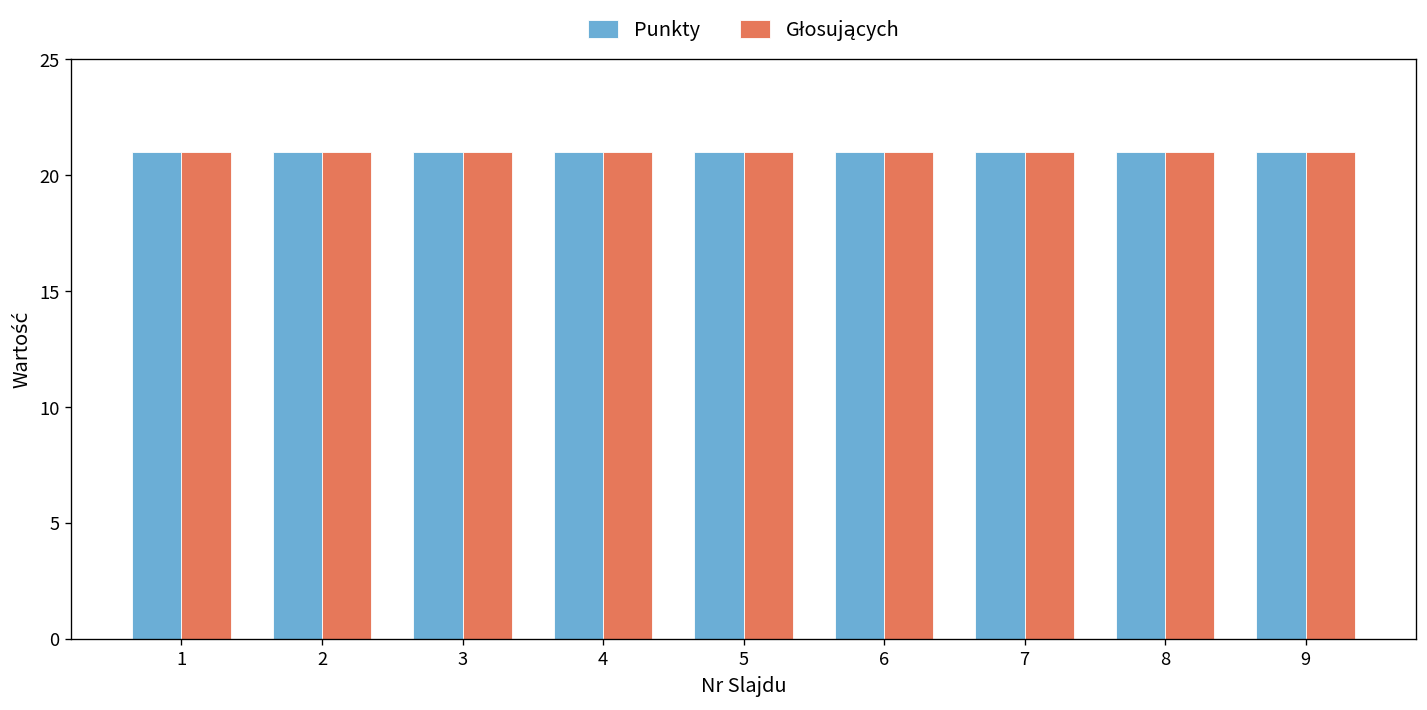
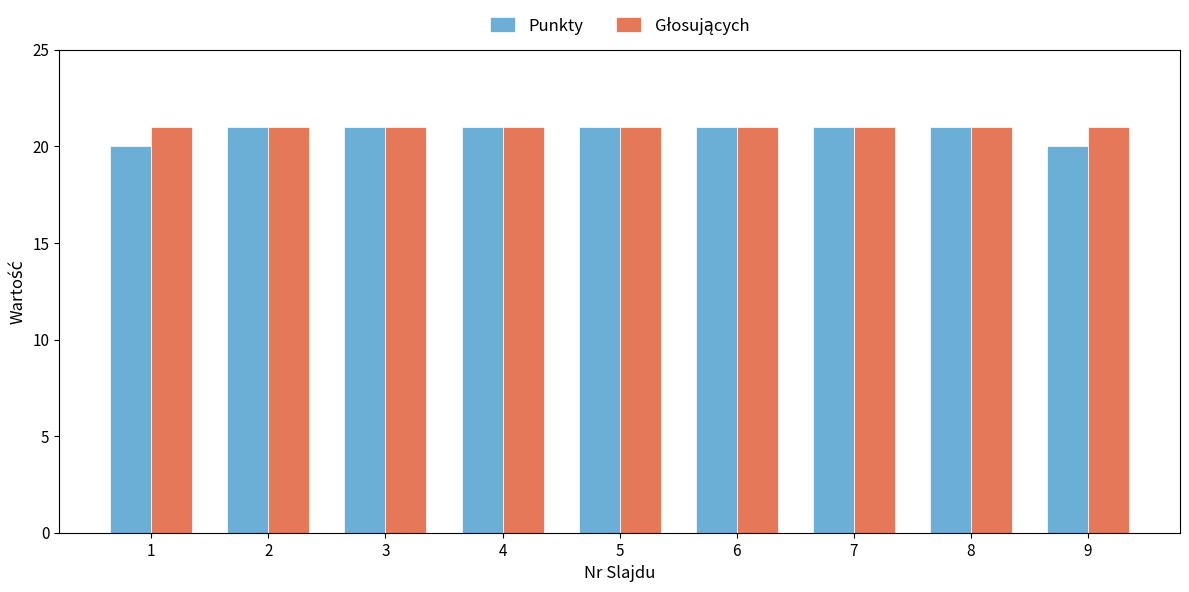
Punkty, 1: 21 -> 20
Punkty, 9: 21 -> 20
